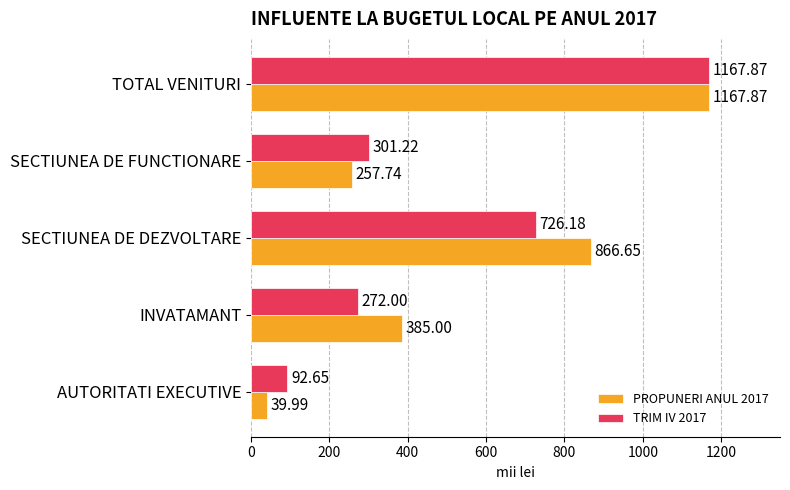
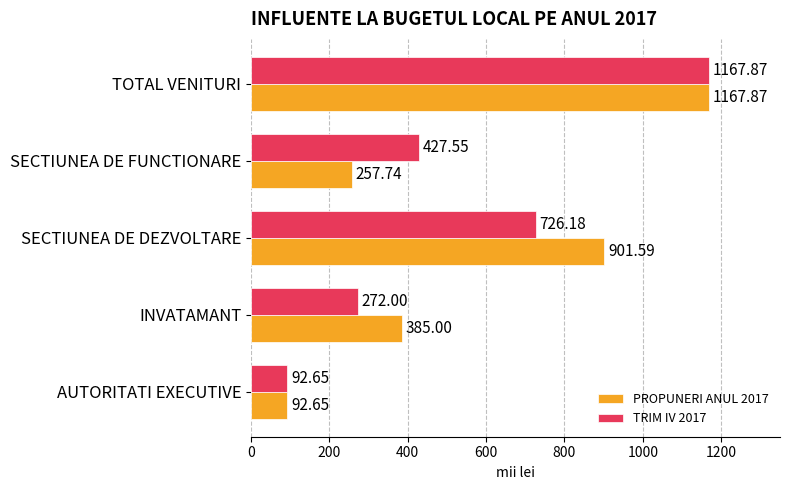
TRIM IV 2017, SECTIUNEA DE FUNCTIONARE: 301.22 -> 427.55
PROPUNERI ANUL 2017, SECTIUNEA DE DEZVOLTARE: 866.65 -> 901.59
PROPUNERI ANUL 2017, AUTORITATI EXECUTIVE: 39.99 -> 92.65
